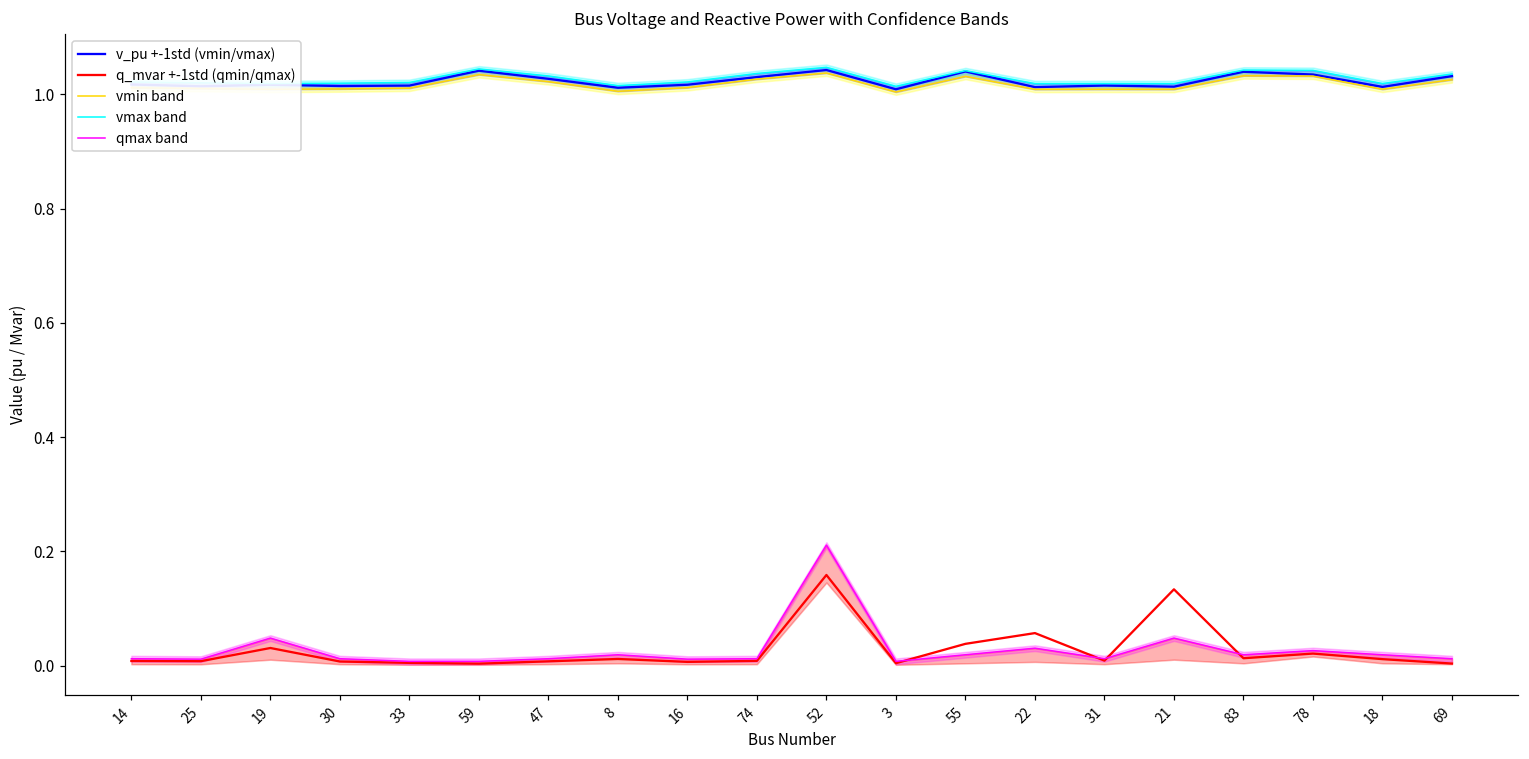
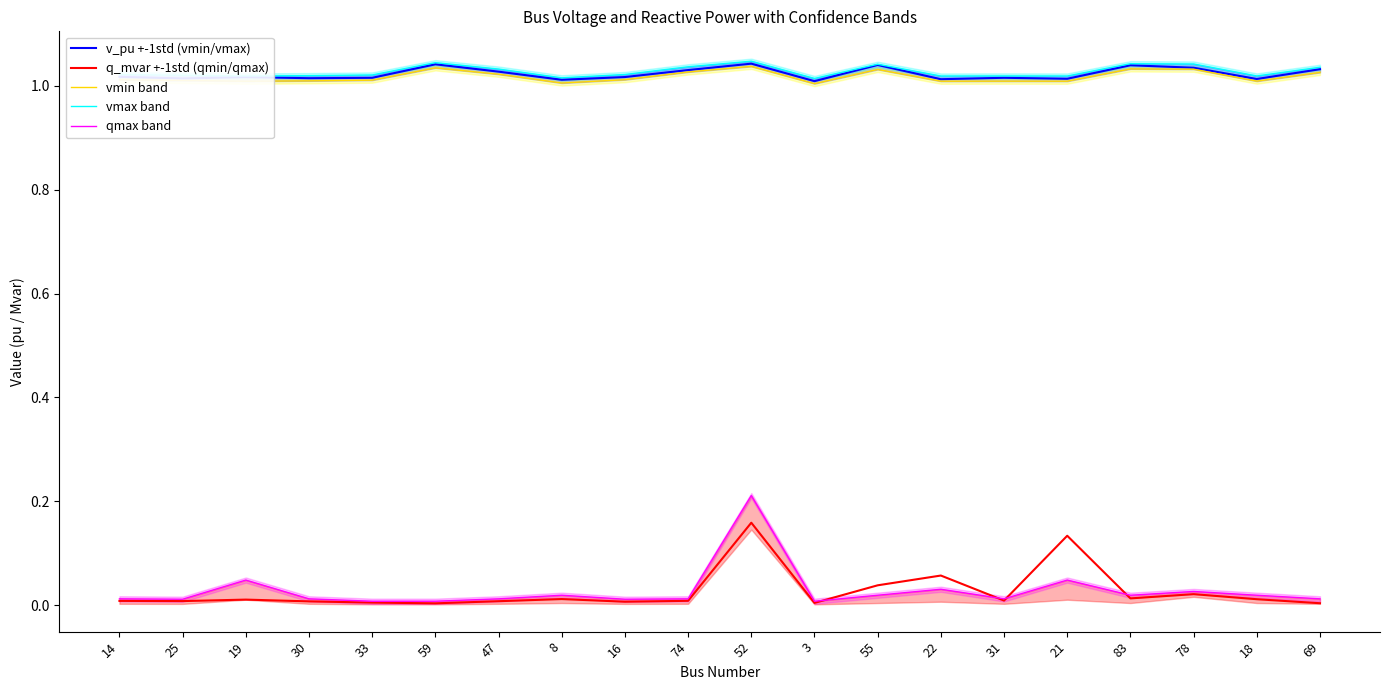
q_mvar +-1std (qmin/qmax), 19: 0.03 -> 0.01
